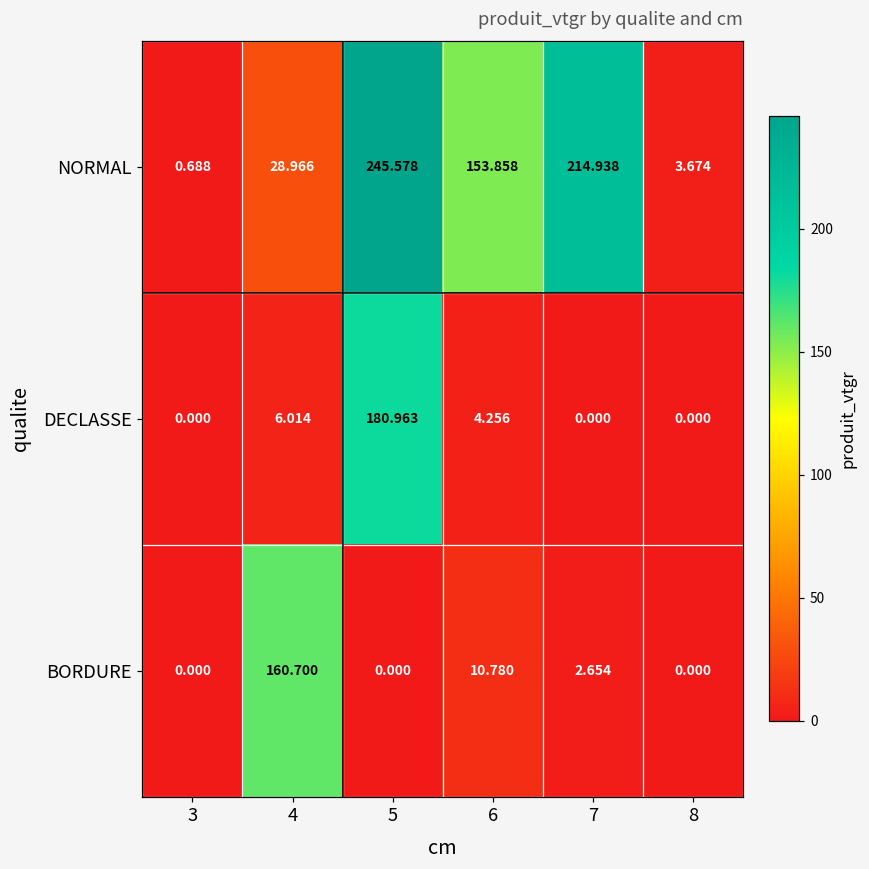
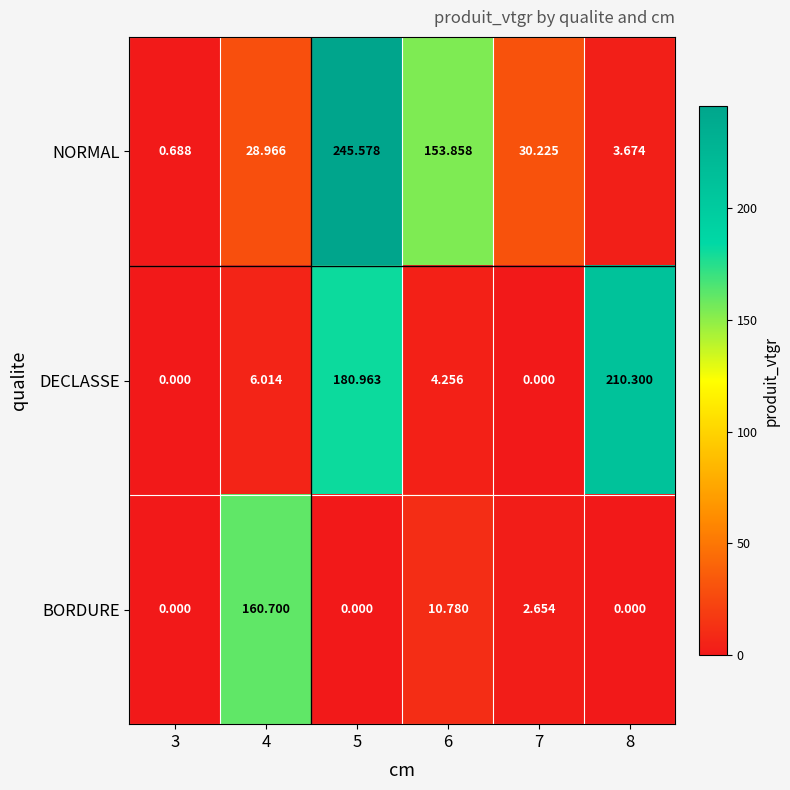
NORMAL, 7: 214.938 -> 30.225
DECLASSE, 8: 0.000 -> 210.300
